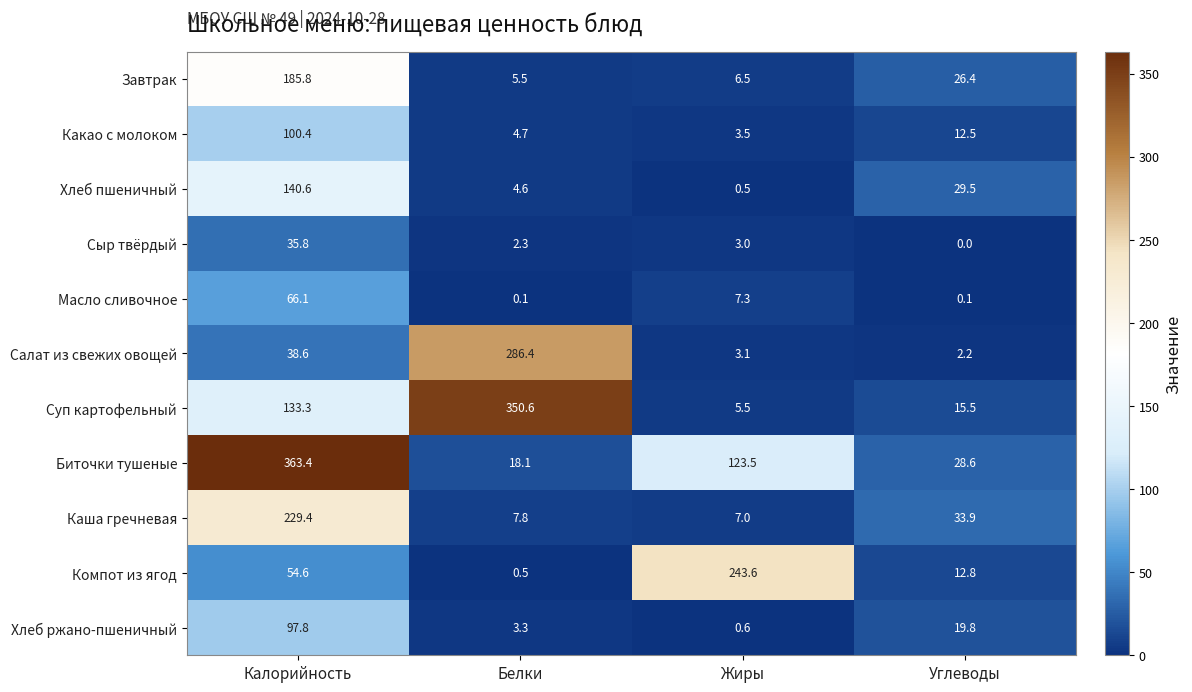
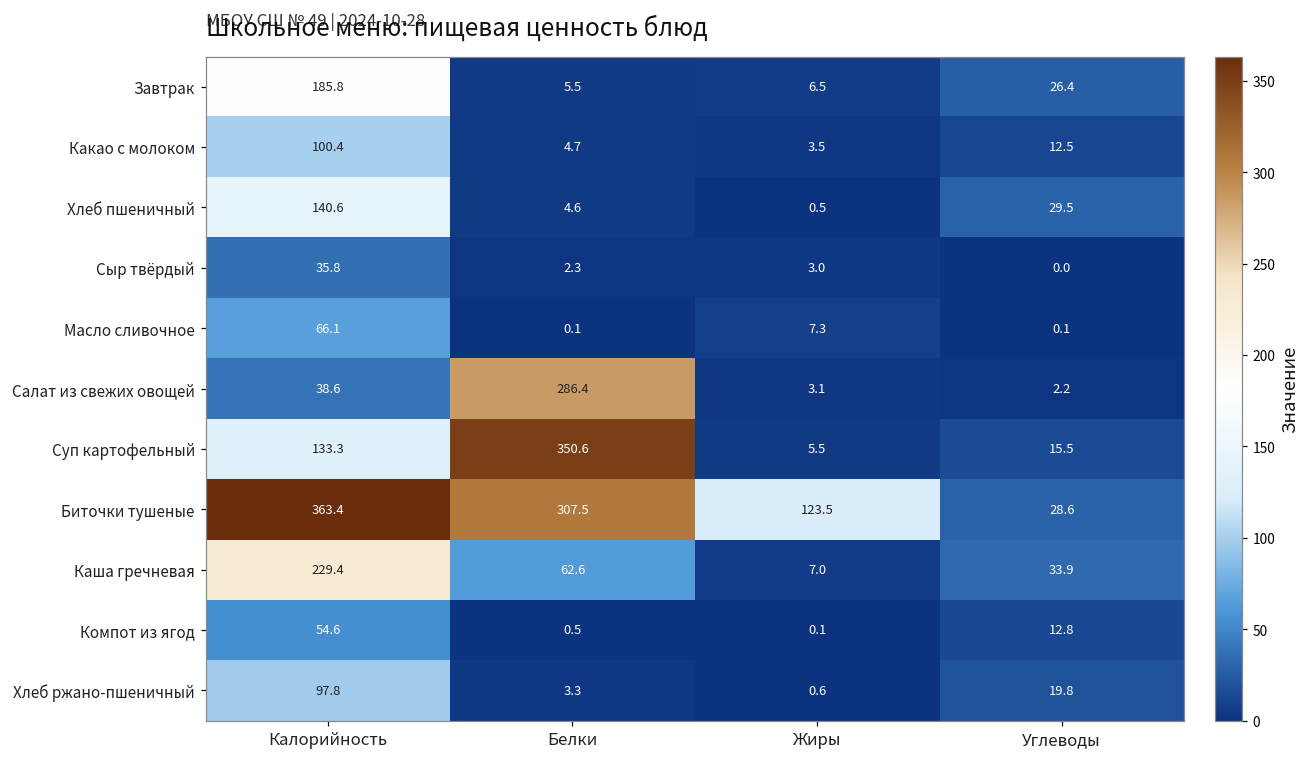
Биточки тушеные, Белки: 18.1 -> 307.5
Каша гречневая, Белки: 7.8 -> 62.6
Компот из ягод, Жиры: 243.6 -> 0.1
